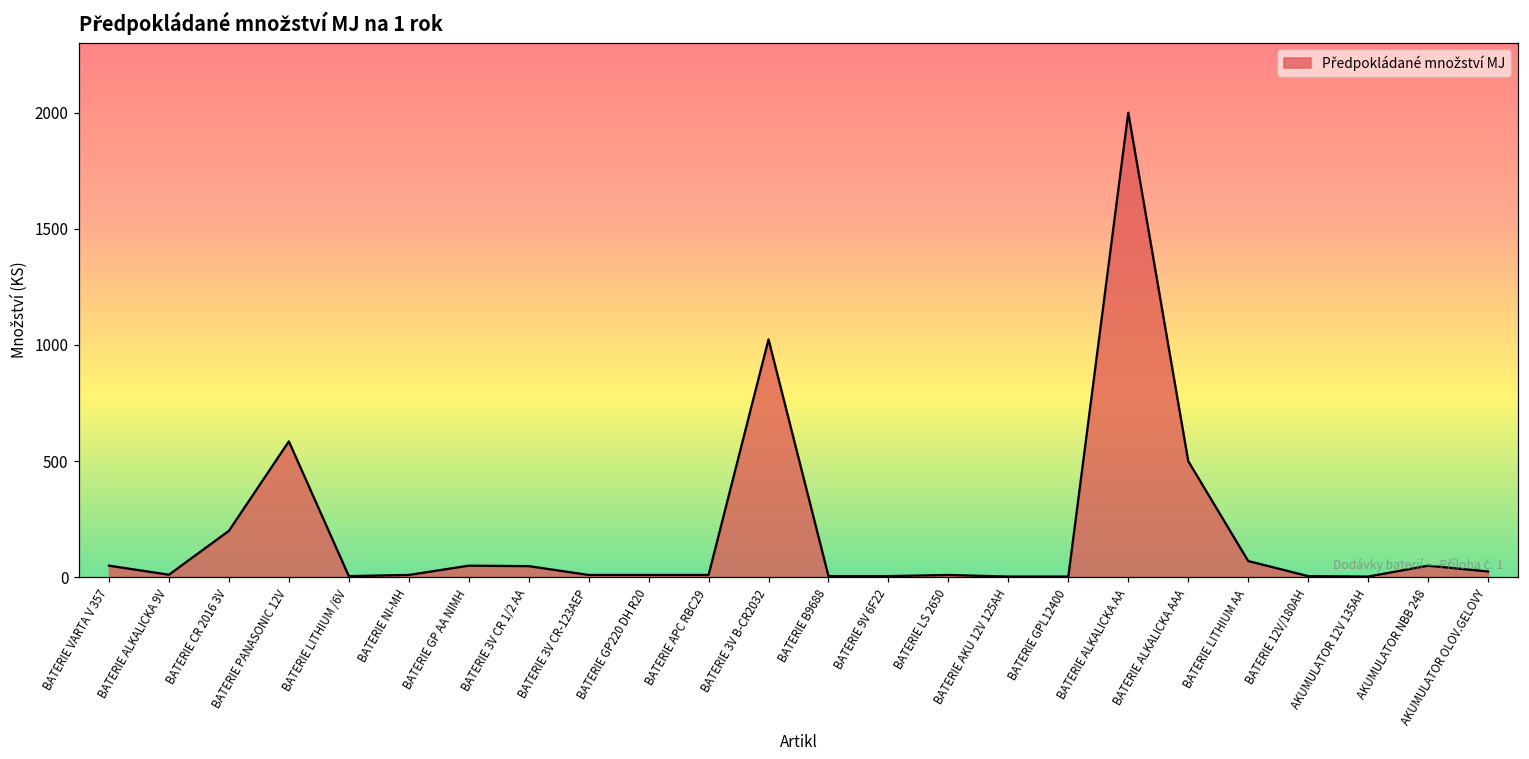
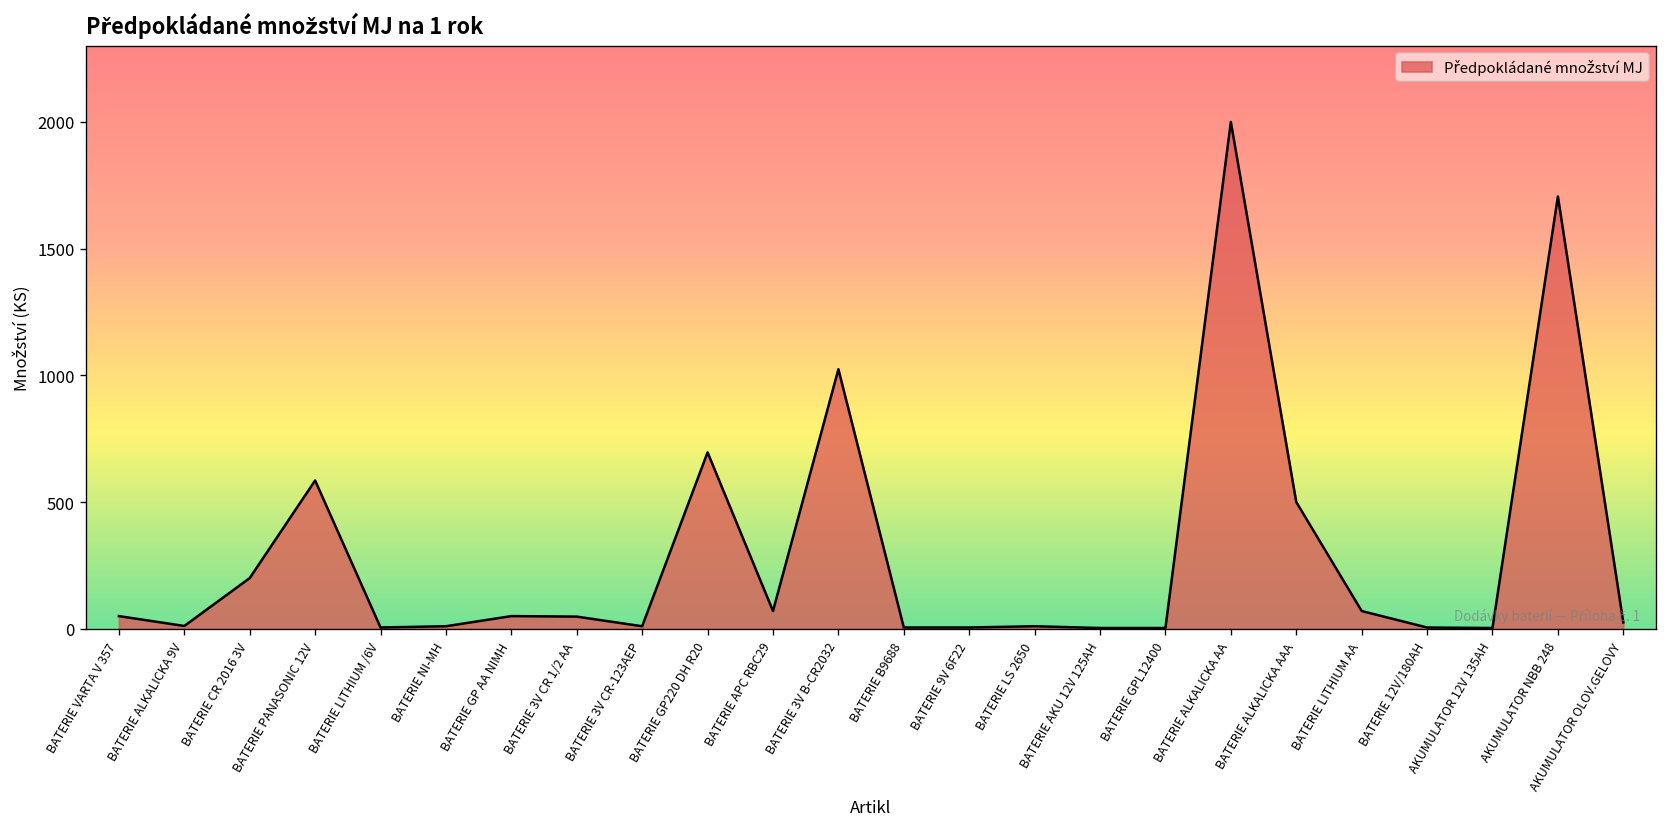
BATERIE GP220 DH R20: 10 -> 700
BATERIE APC RBC29: 10 -> 70
AKUMULATOR NBB 248: 50 -> 1710
